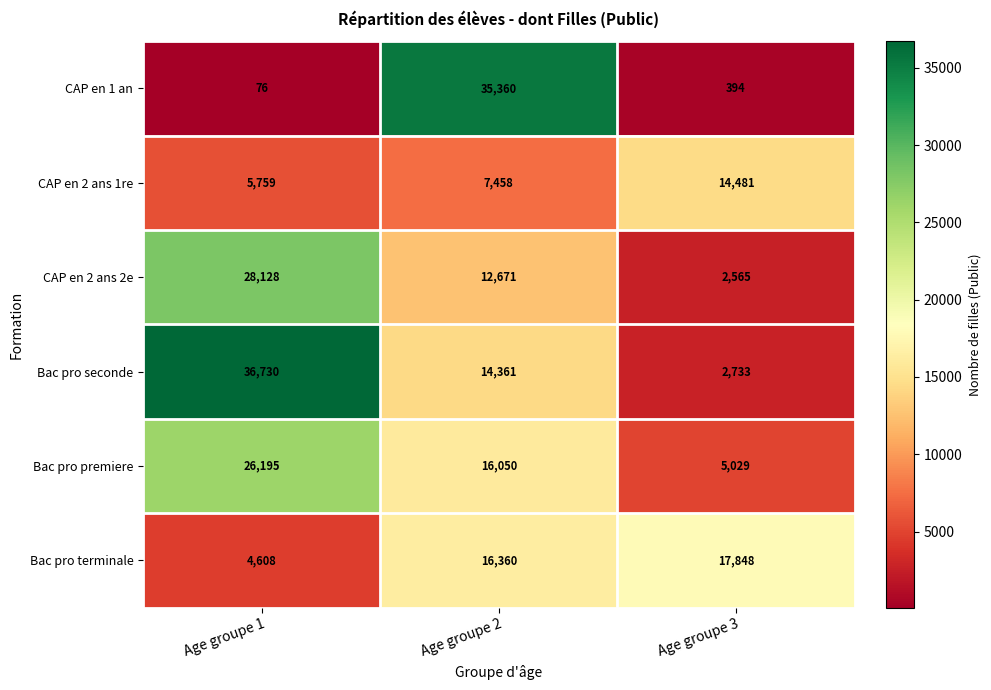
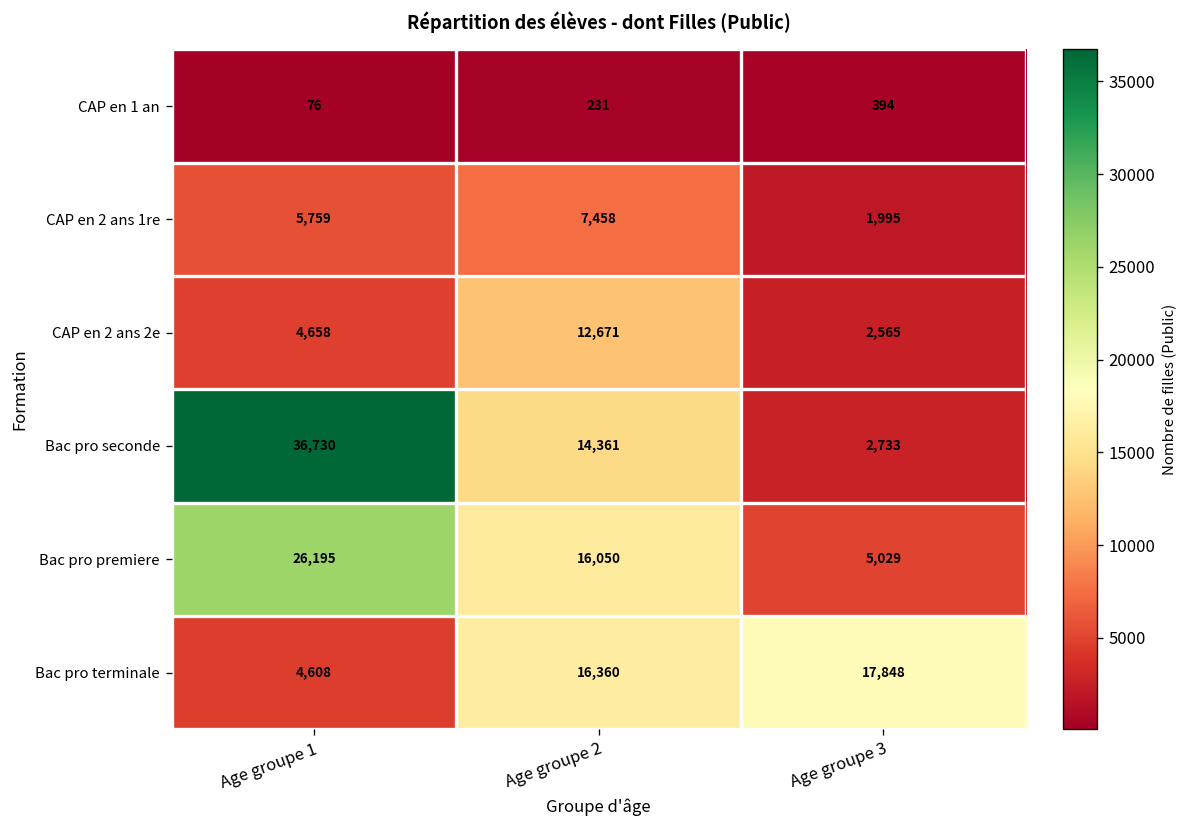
CAP en 1 an, Age groupe 2: 35,360 -> 231
CAP en 2 ans 1re, Age groupe 3: 14,481 -> 1,995
CAP en 2 ans 2e, Age groupe 1: 28,128 -> 4,658
